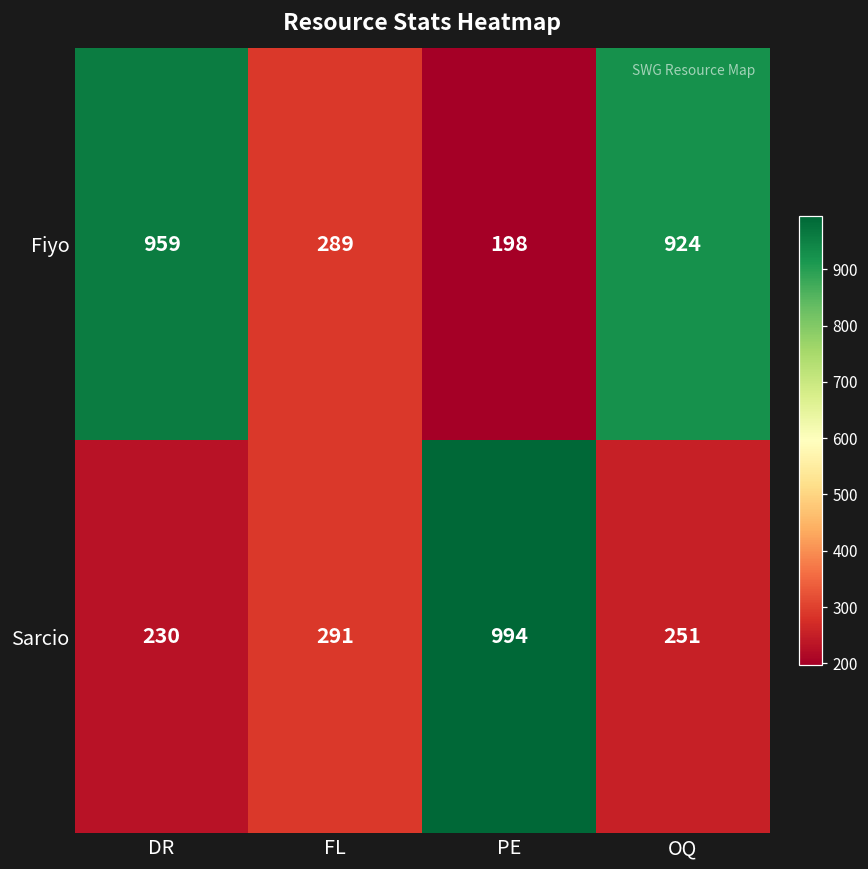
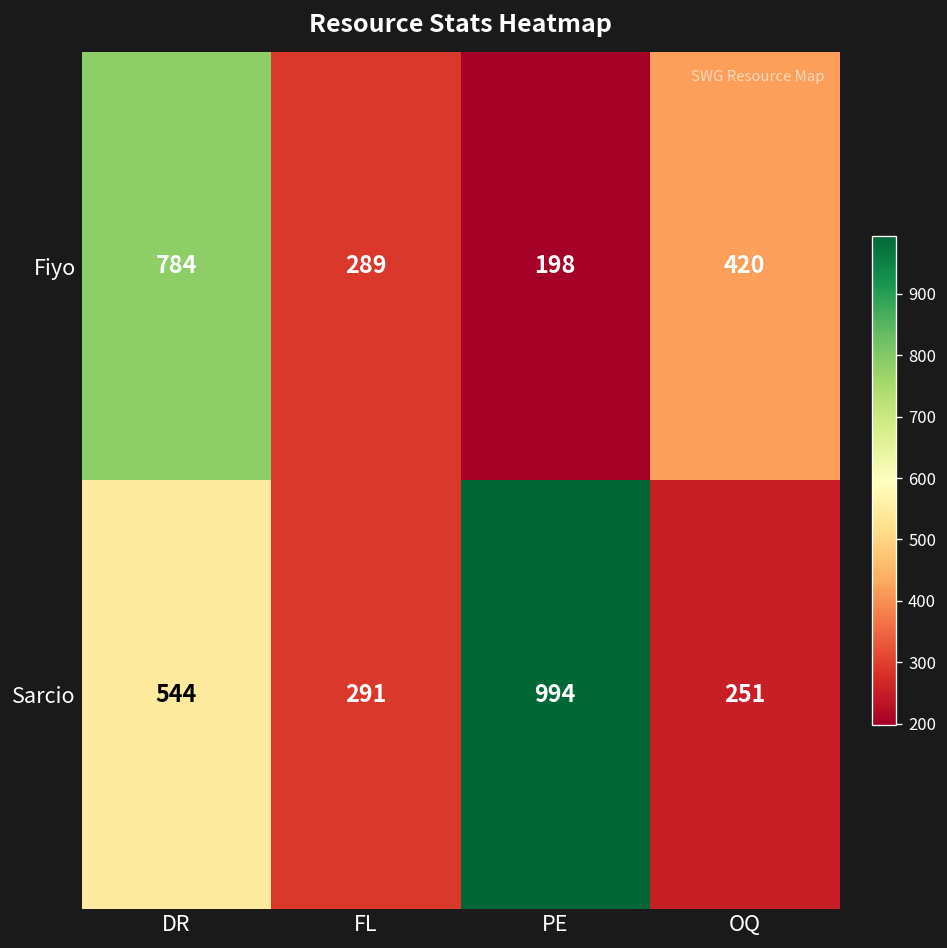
Fiyo, DR: 959 -> 784
Fiyo, OQ: 924 -> 420
Sarcio, DR: 230 -> 544
